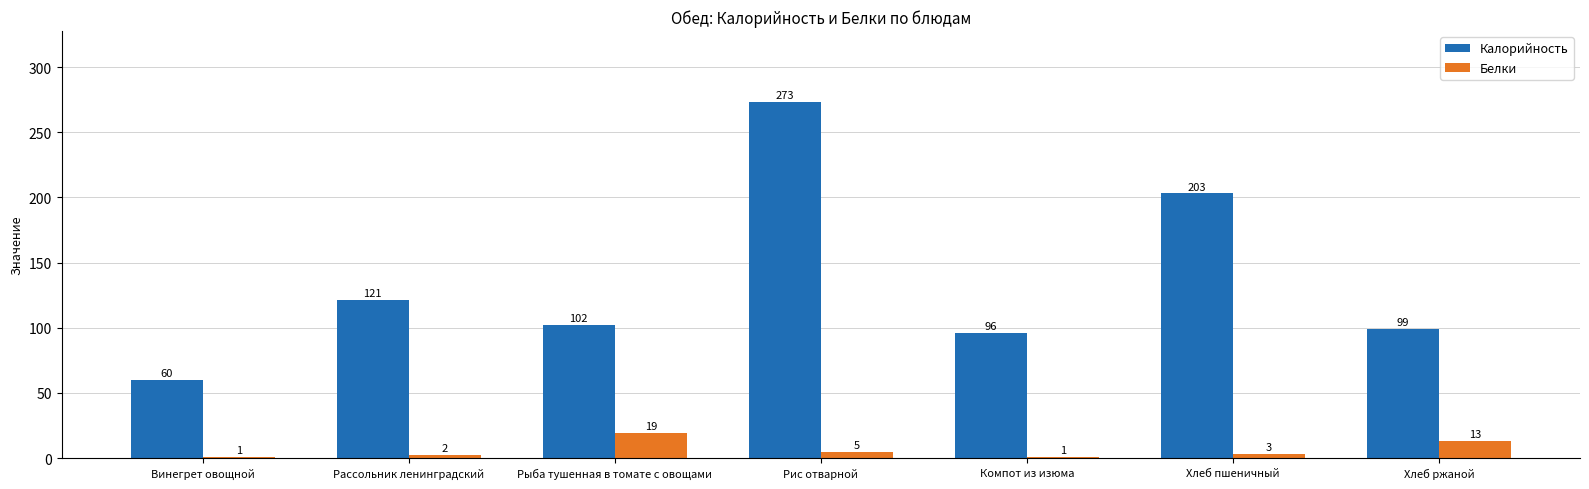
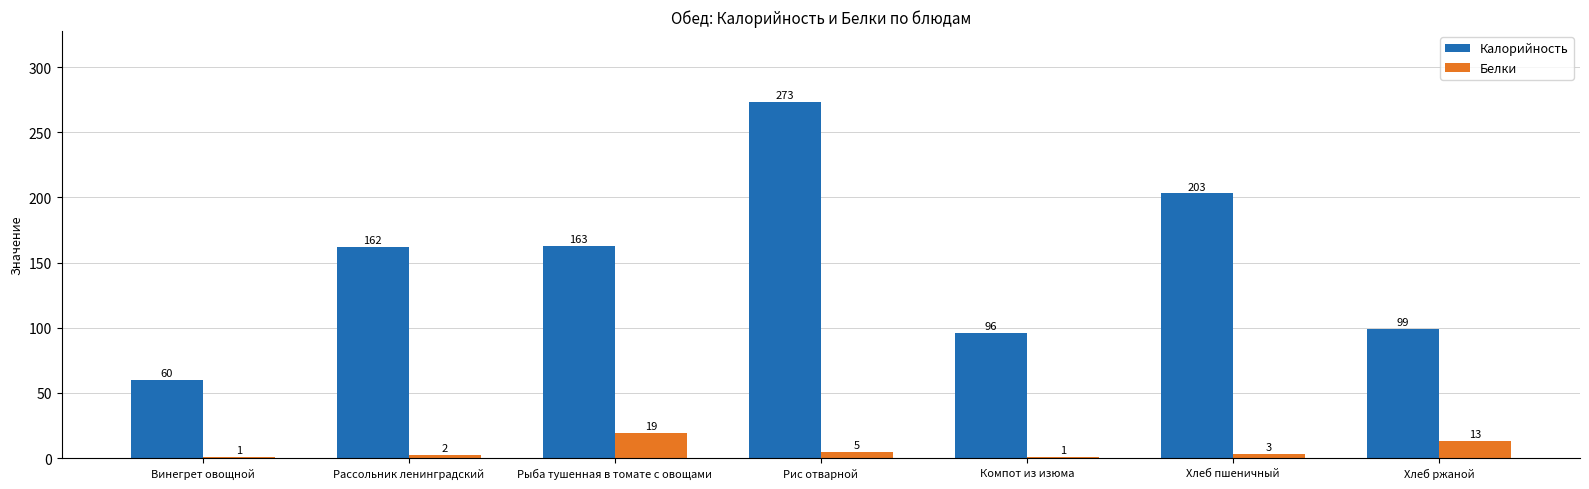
Калорийность, Рассольник ленинградский: 121 -> 162
Калорийность, Рыба тушенная в томате с овощами: 102 -> 163
